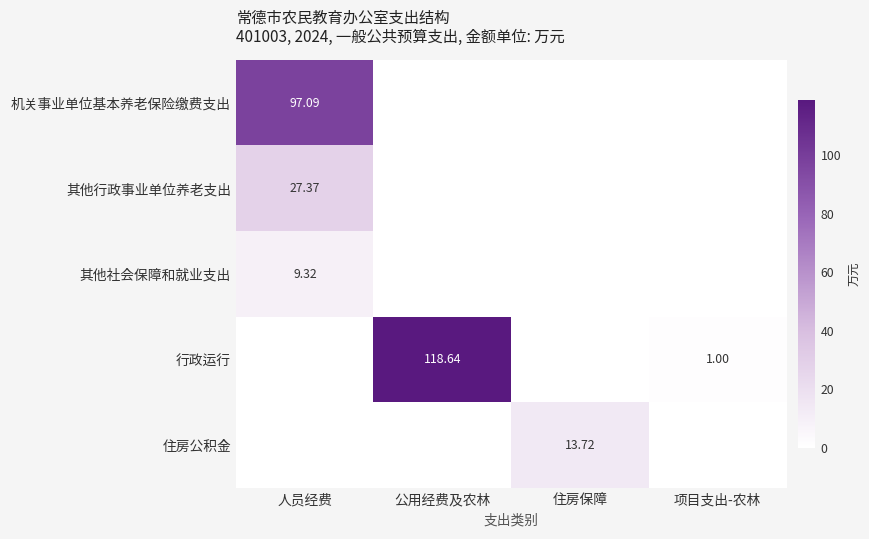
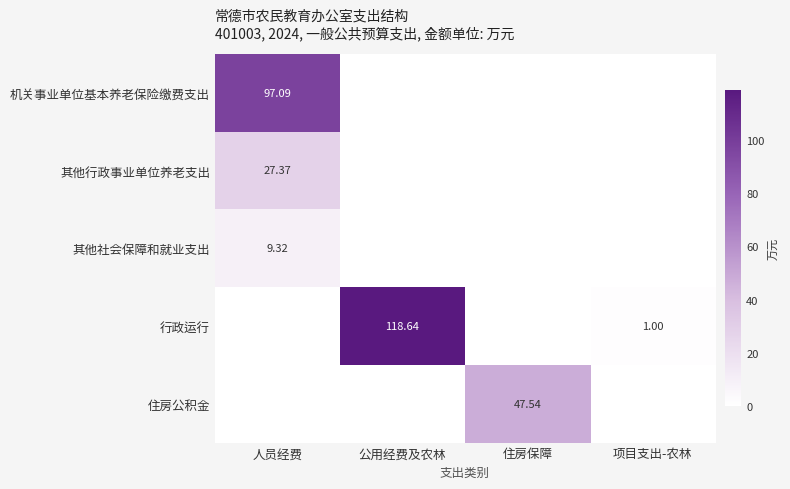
住房公积金, 住房保障: 13.72 -> 47.54
